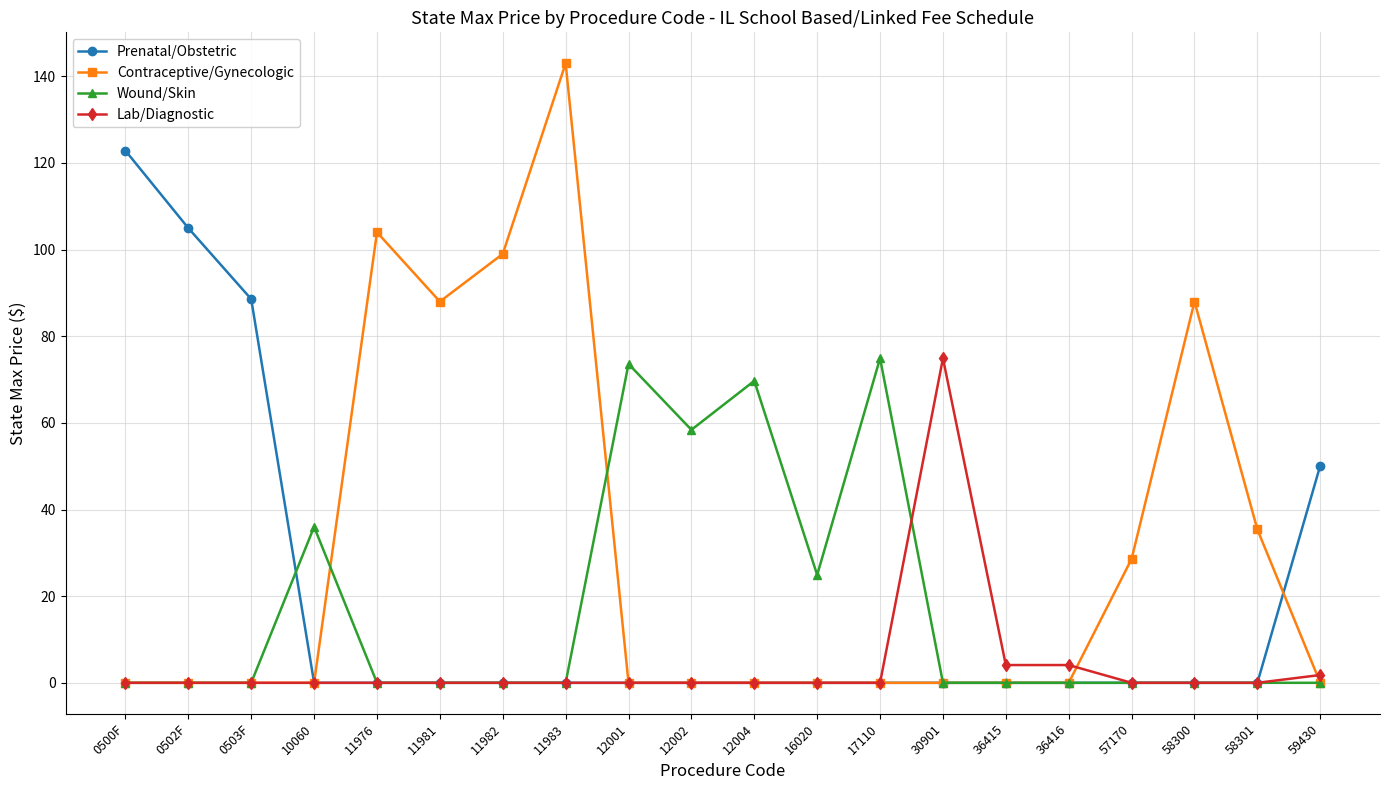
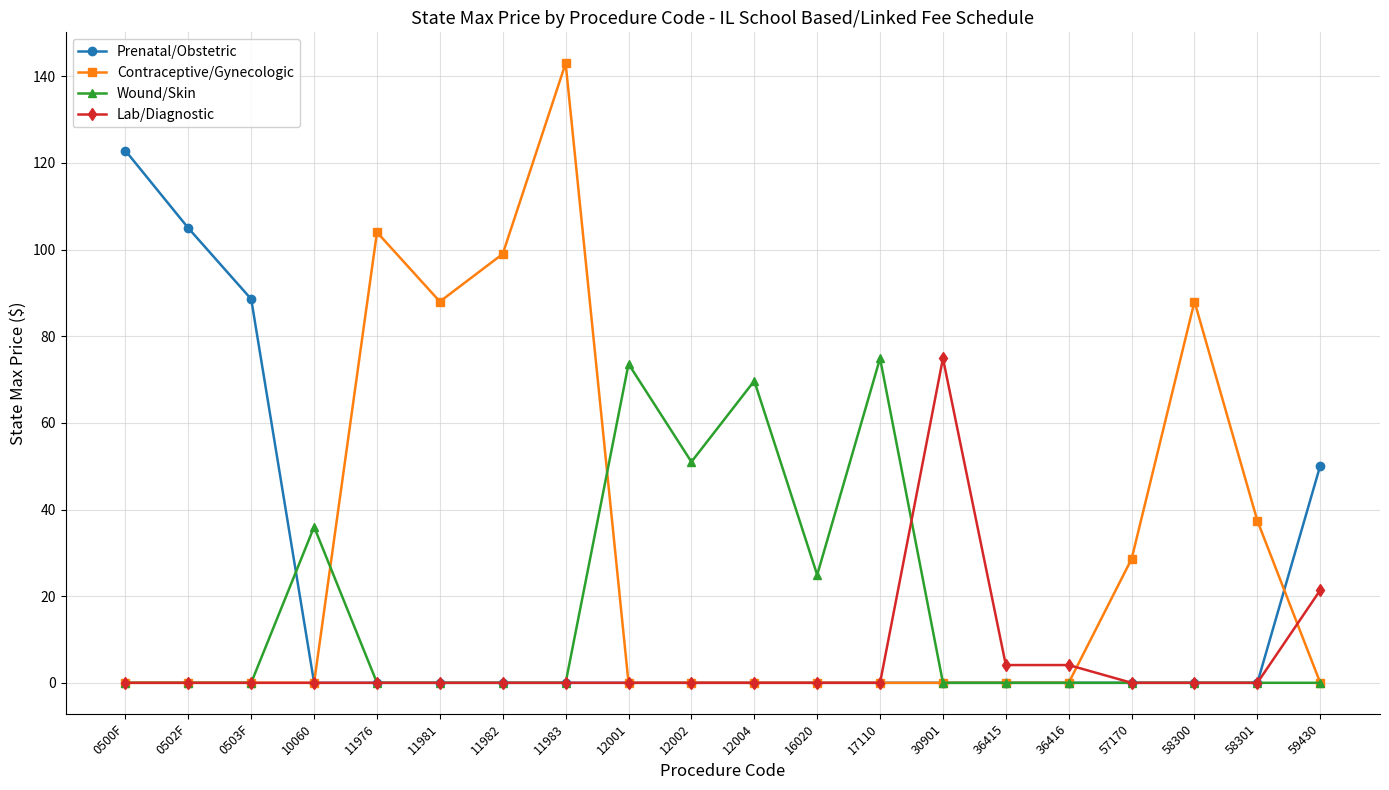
Wound/Skin, 12002: 58 -> 51
Contraceptive/Gynecologic, 58301: 35 -> 37
Lab/Diagnostic, 59430: 2 -> 21
